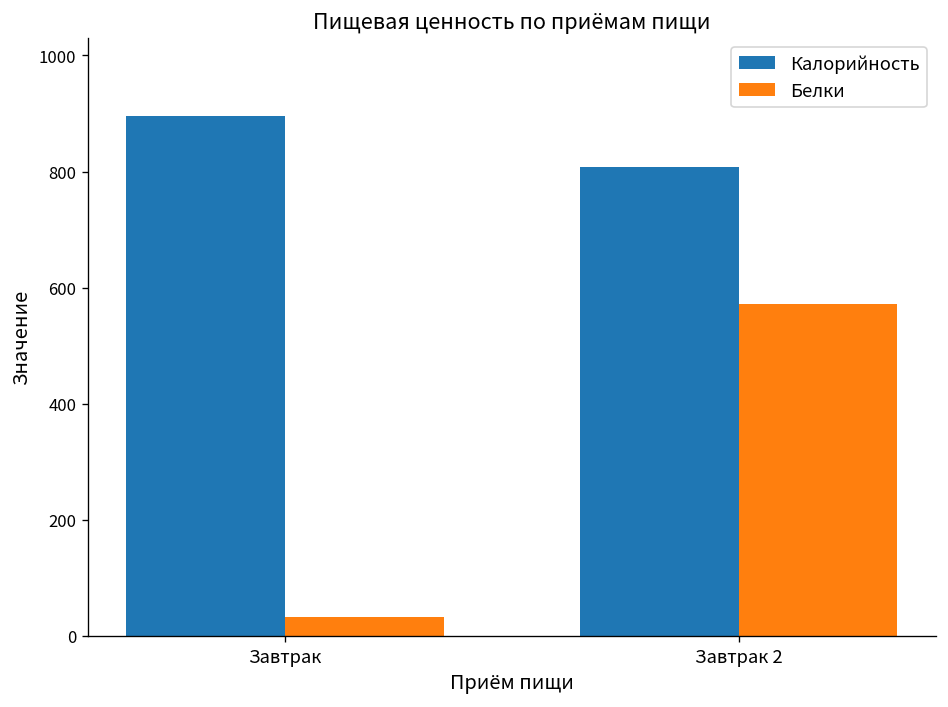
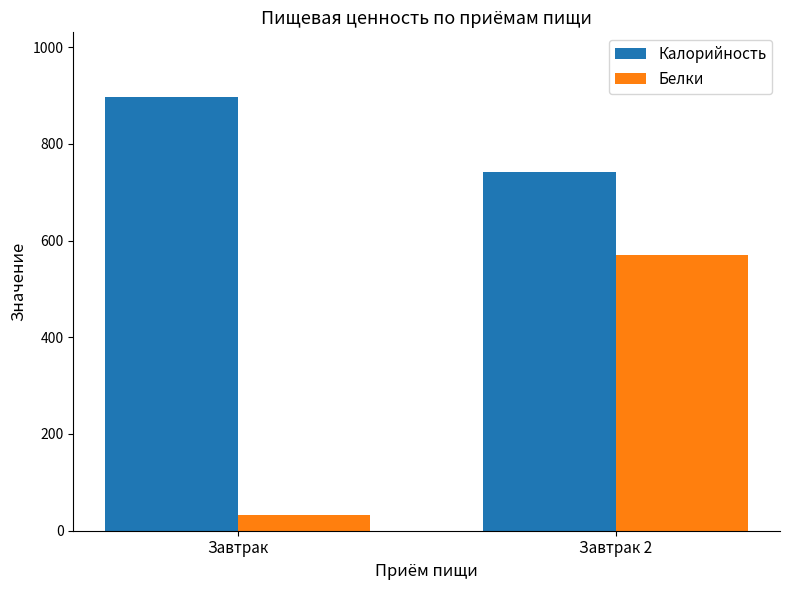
Калорийность, Завтрак 2: 810 -> 740
